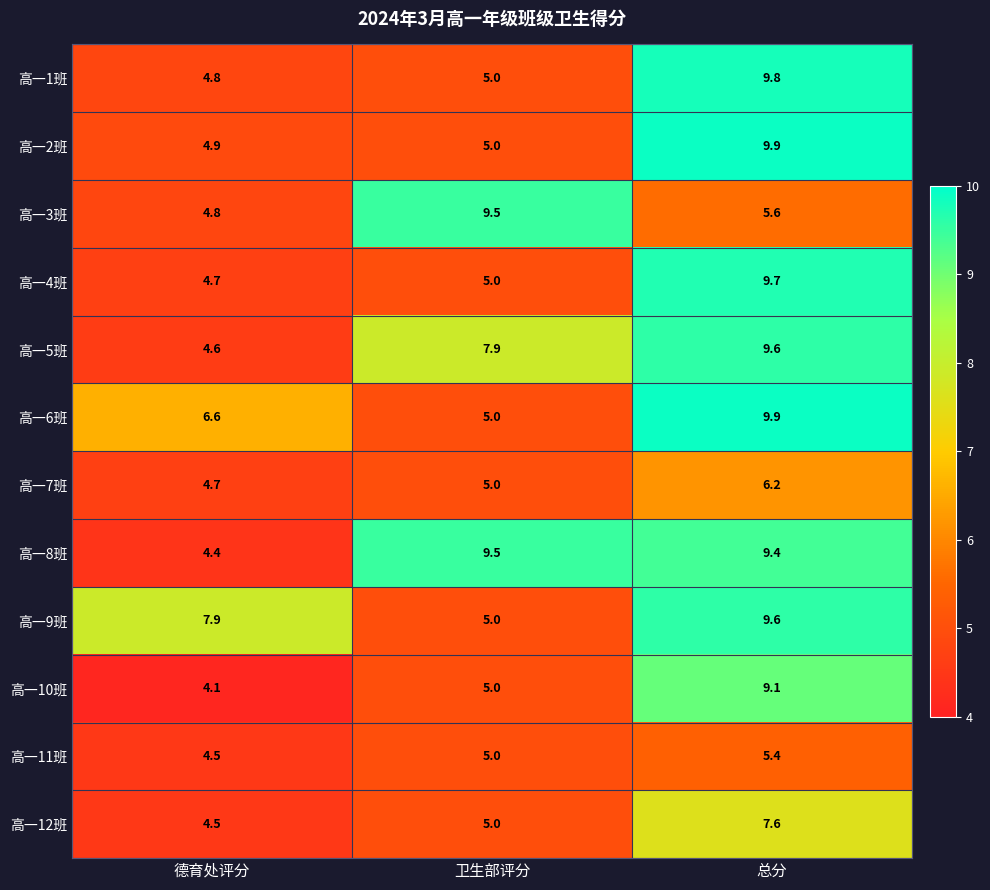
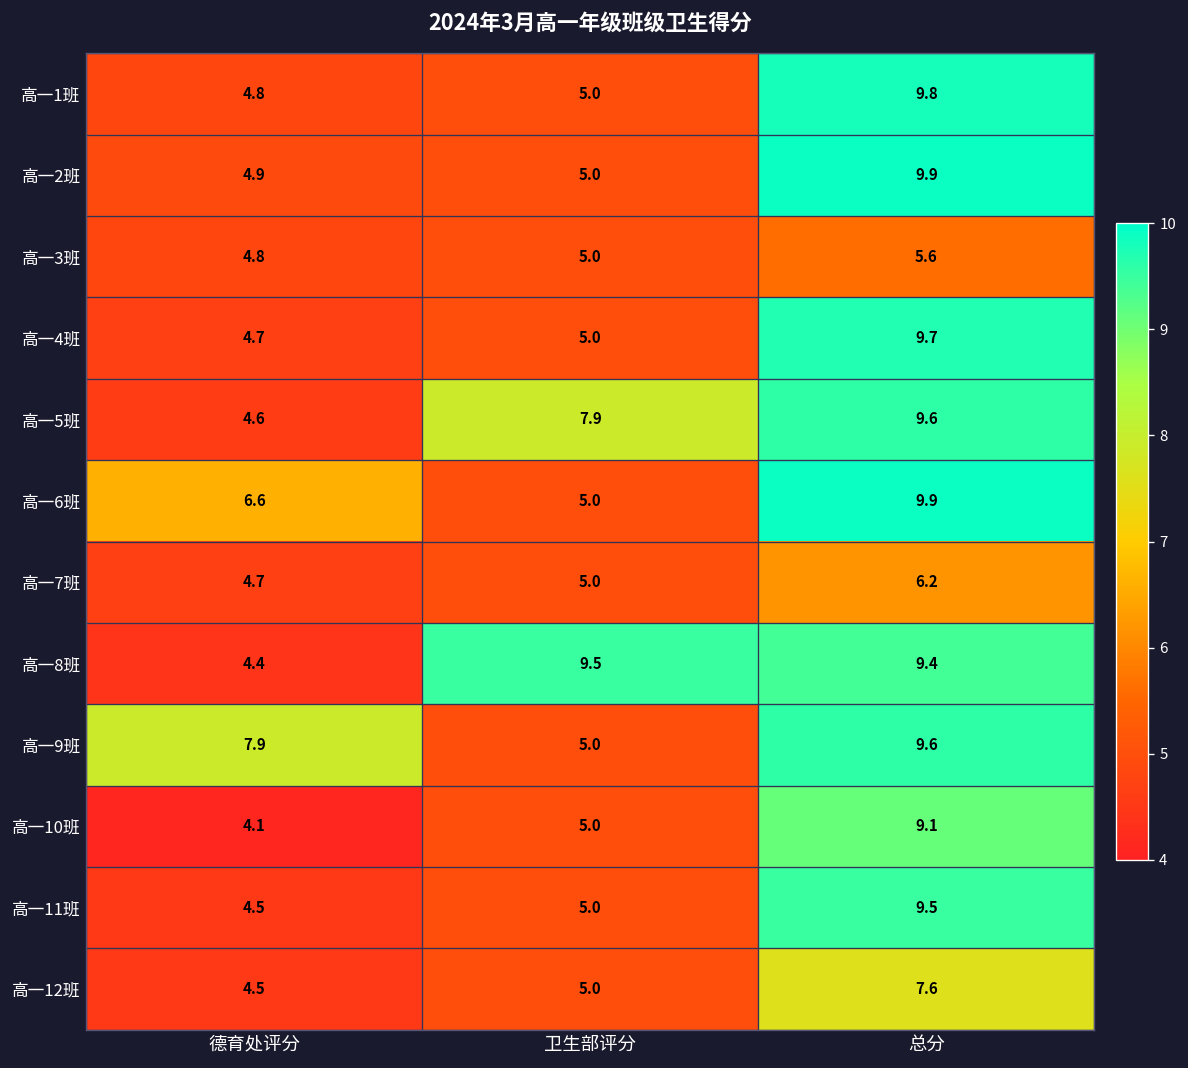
高一3班, 卫生部评分: 9.5 -> 5.0
高一11班, 总分: 5.4 -> 9.5
